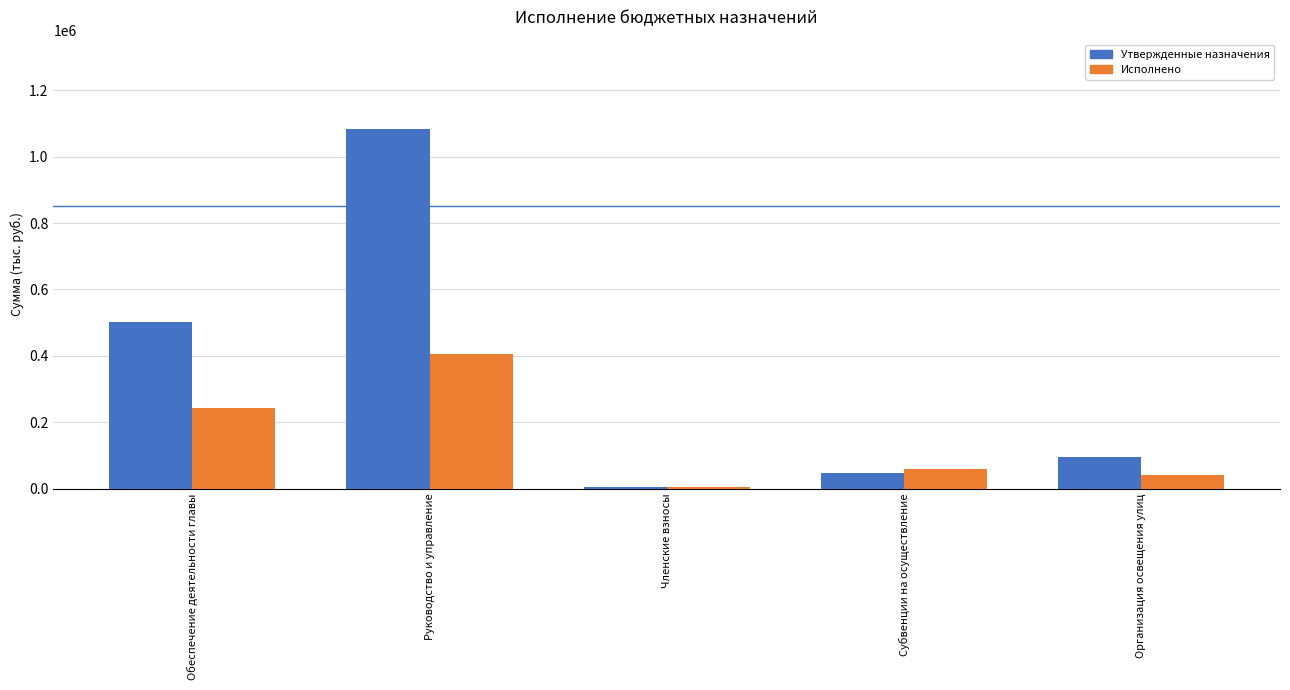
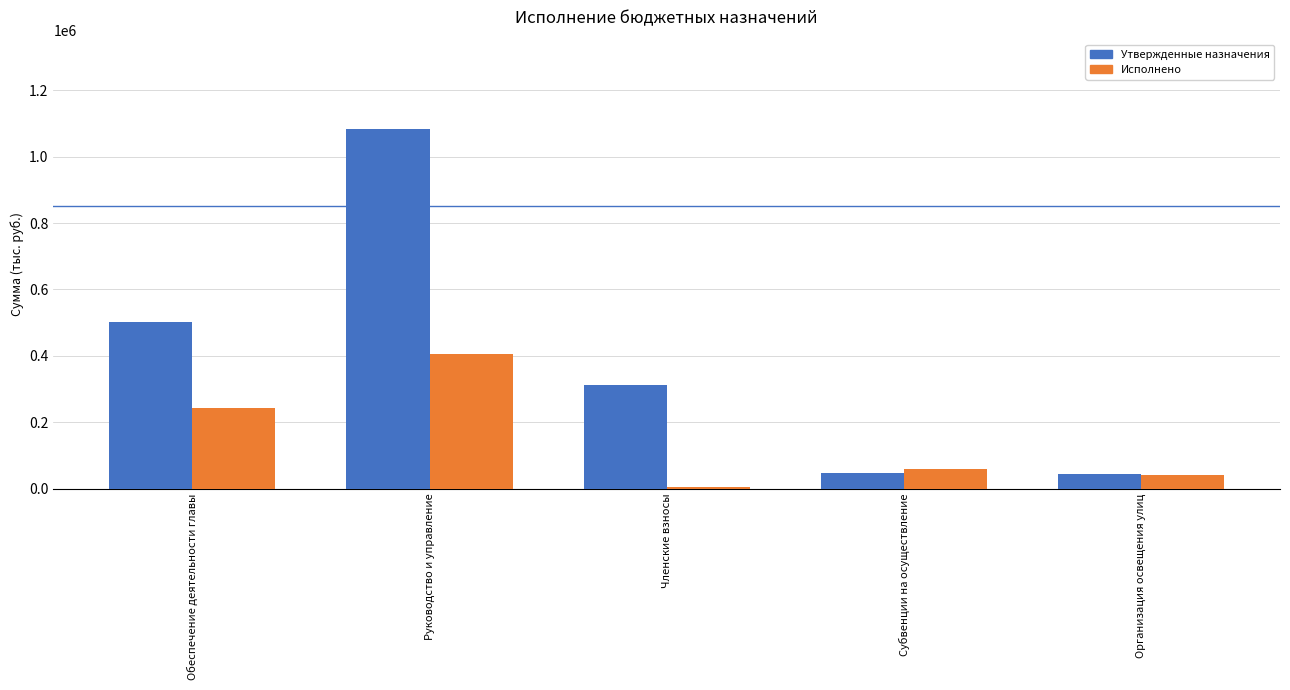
Утвержденные назначения, Членские взносы: 10000 -> 310000
Утвержденные назначения, Организация освещения улиц: 100000 -> 40000
